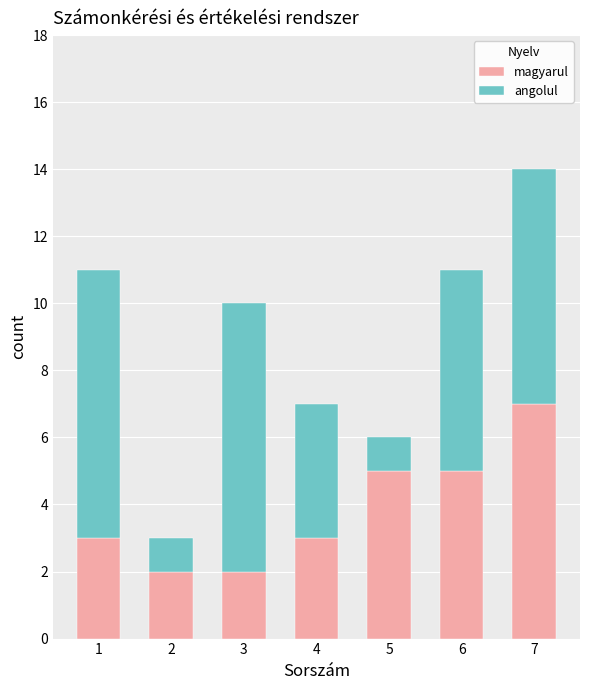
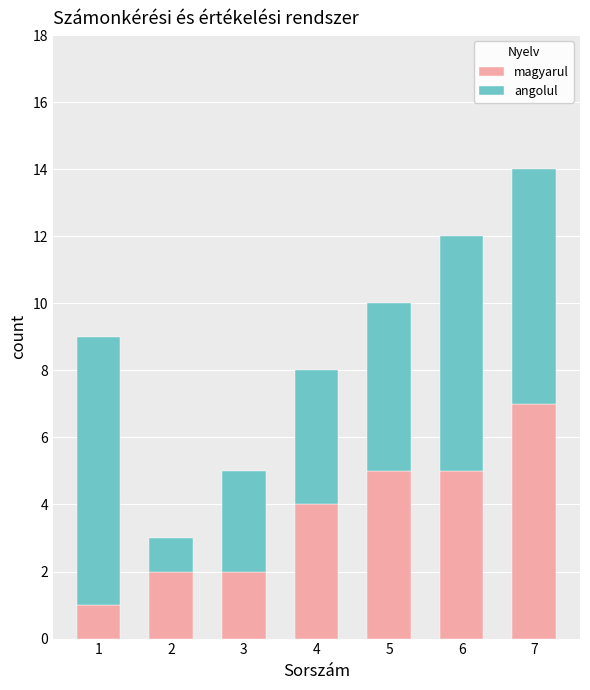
magyarul, 1: 3 -> 1
angolul, 3: 8 -> 3
magyarul, 4: 3 -> 4
angolul, 5: 1 -> 5
angolul, 6: 6 -> 7
